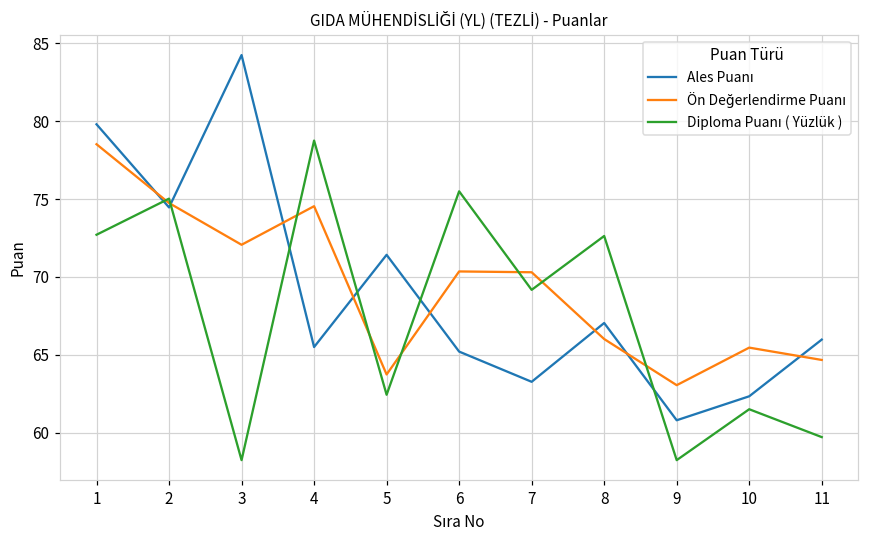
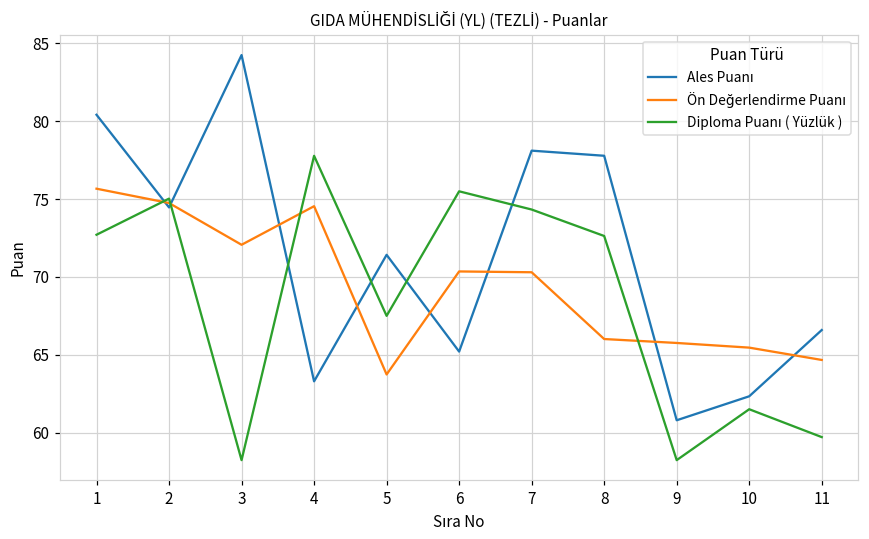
Ales Puanı, 1: 79.8 -> 80.4
Ön Değerlendirme Puanı, 1: 78.5 -> 75.7
Ales Puanı, 4: 65.5 -> 63.3
Diploma Puanı ( Yüzlük ), 4: 78.8 -> 77.8
Diploma Puanı ( Yüzlük ), 5: 62.4 -> 67.5
Ales Puanı, 7: 63.3 -> 78.1
Diploma Puanı ( Yüzlük ), 7: 69.2 -> 74.3
Ales Puanı, 8: 67.0 -> 77.8
Ön Değerlendirme Puanı, 9: 63.0 -> 65.8
Ales Puanı, 11: 66.0 -> 66.6
